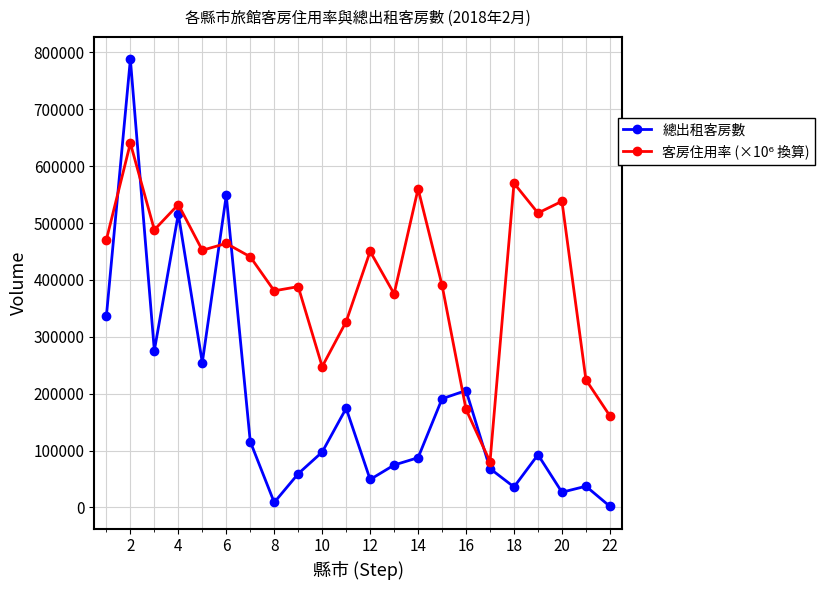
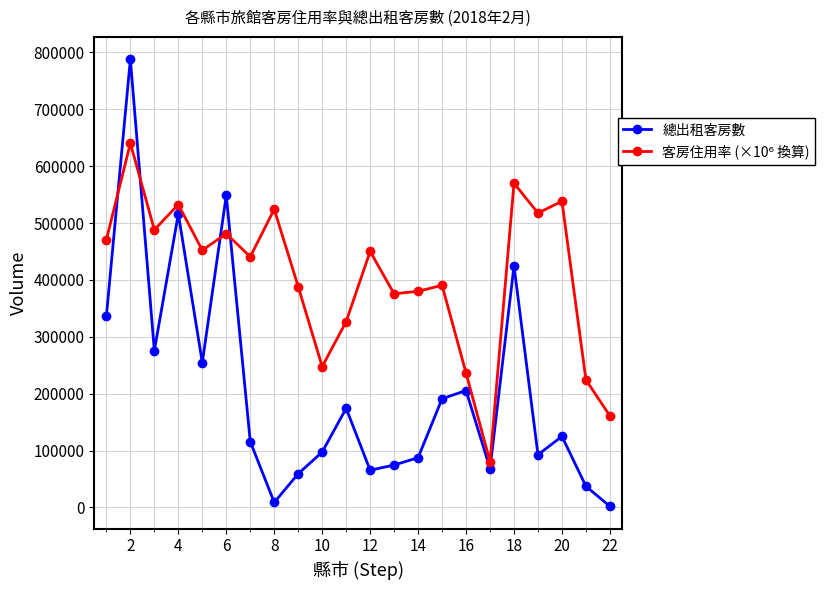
客房住用率 (×10⁶ 換算), 6: 460000 -> 480000
客房住用率 (×10⁶ 換算), 8: 380000 -> 520000
總出租客房數, 12: 50000 -> 70000
客房住用率 (×10⁶ 換算), 14: 560000 -> 380000
客房住用率 (×10⁶ 換算), 16: 170000 -> 240000
總出租客房數, 18: 40000 -> 420000
總出租客房數, 20: 30000 -> 120000
